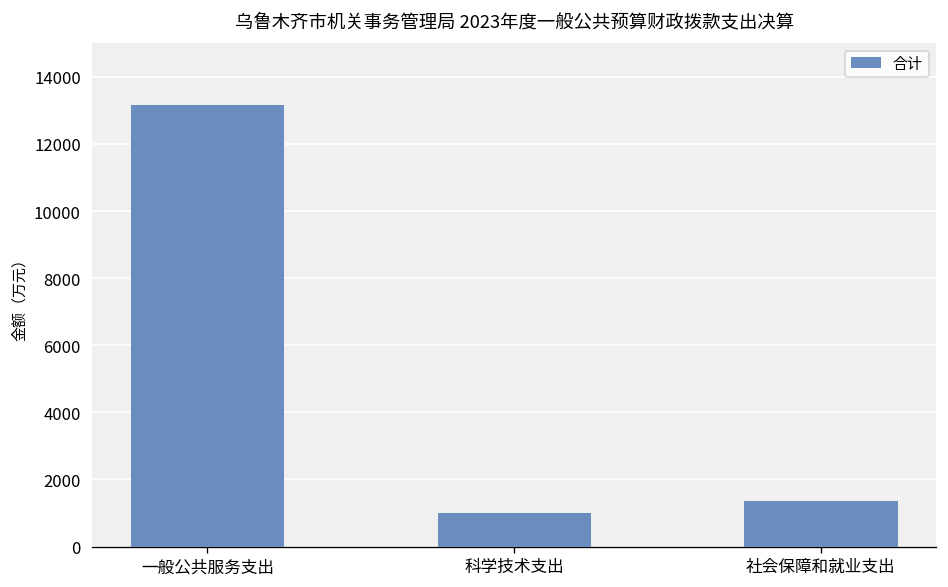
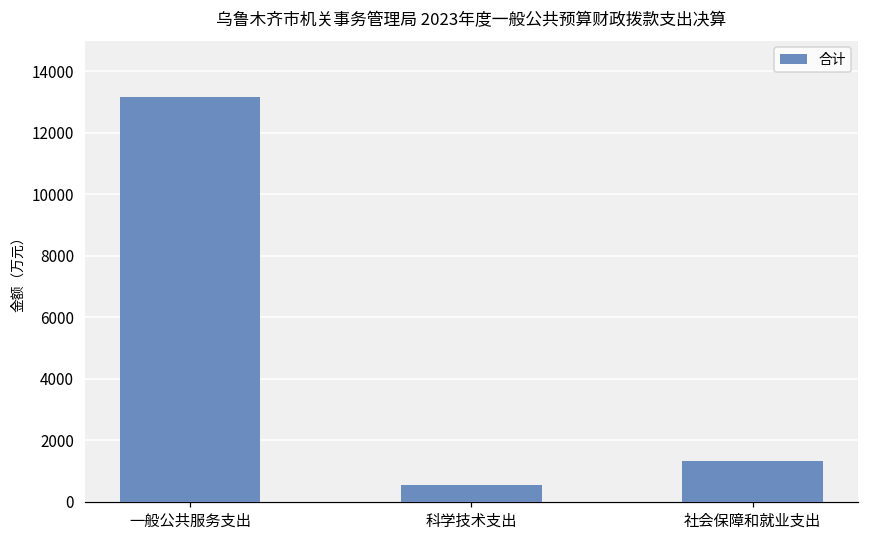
科学技术支出: 1000 -> 500
